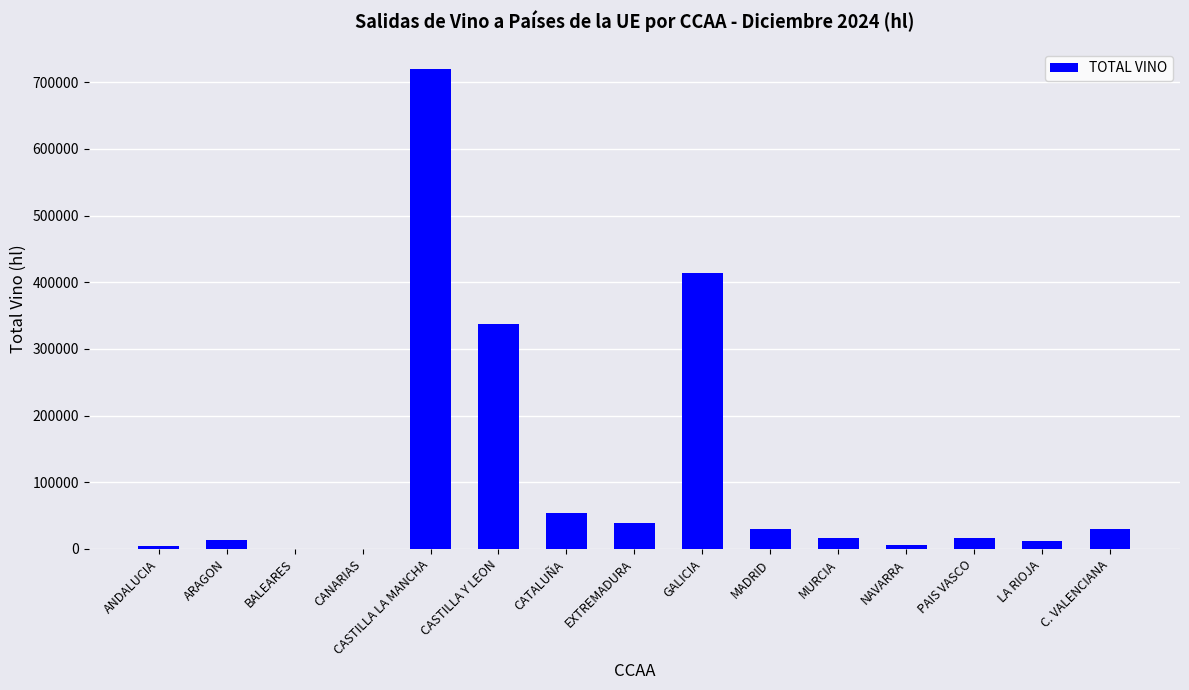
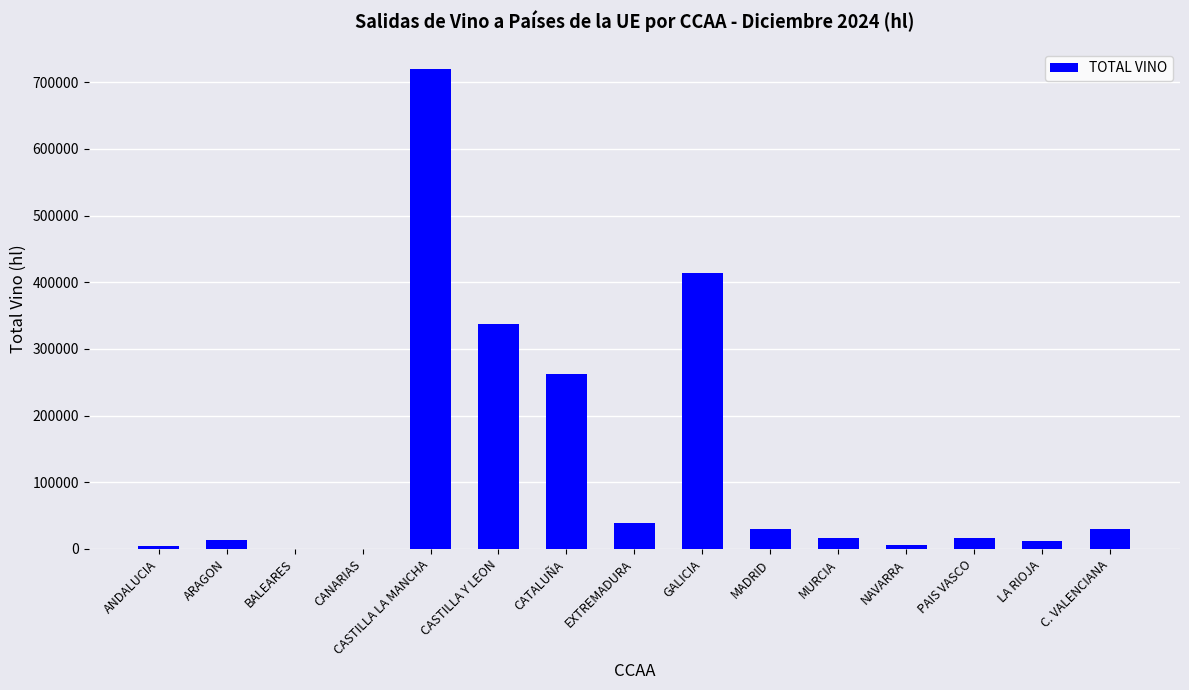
CATALUÑA: 50000 -> 260000
